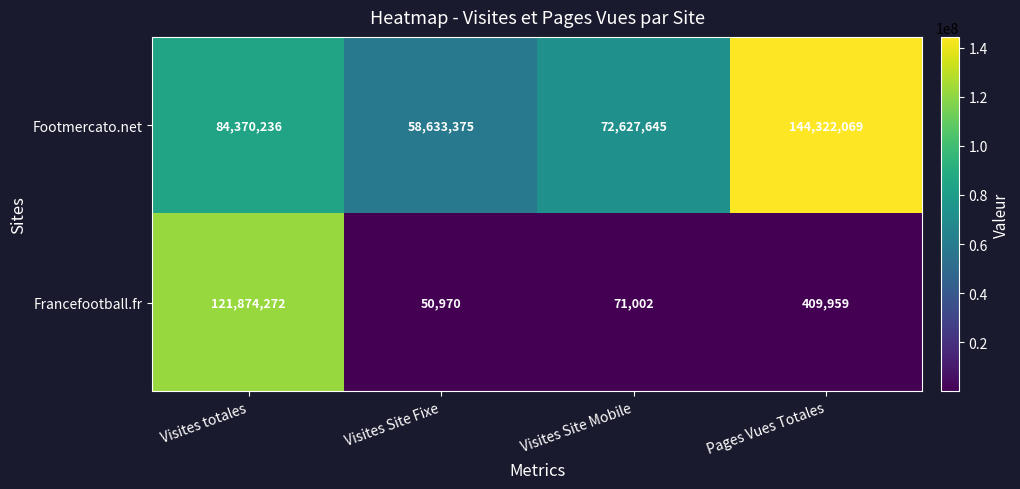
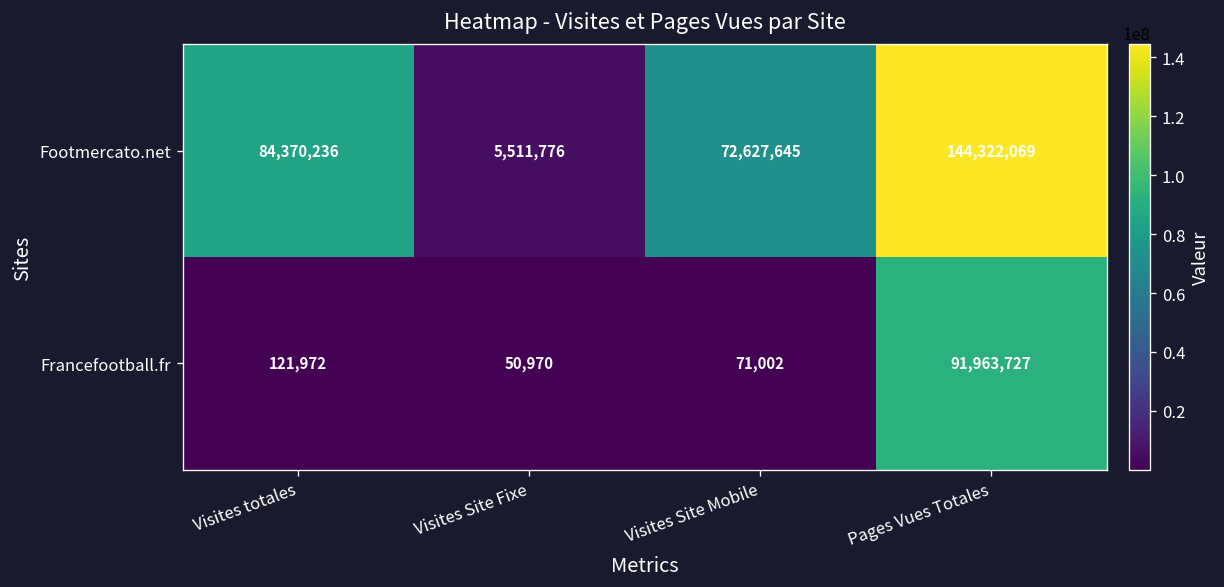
Footmercato.net, Visites Site Fixe: 58,633,375 -> 5,511,776
Francefootball.fr, Visites totales: 121,874,272 -> 121,972
Francefootball.fr, Pages Vues Totales: 409,959 -> 91,963,727
